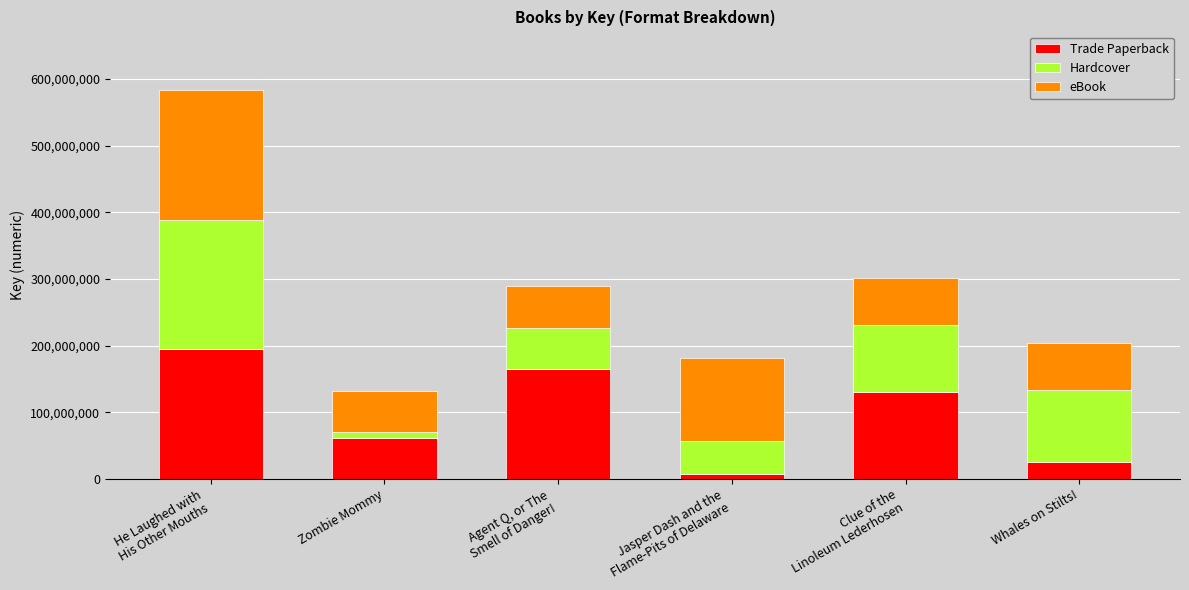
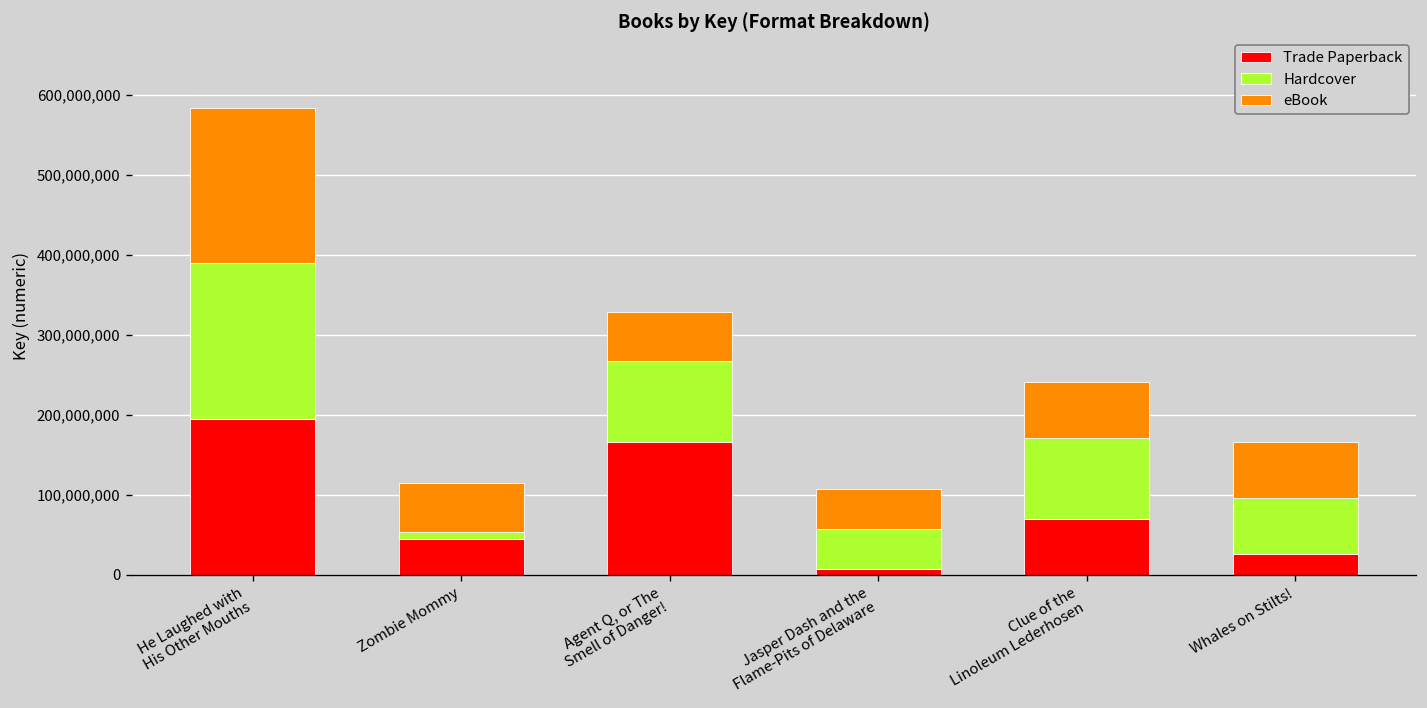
Trade Paperback, Zombie Mommy: 60,000,000 -> 40,000,000
Hardcover, Agent Q, or The Smell of Danger!: 60,000,000 -> 100,000,000
eBook, Jasper Dash and the Flame-Pits of Delaware: 120,000,000 -> 50,000,000
Trade Paperback, Clue of the Linoleum Lederhosen: 130,000,000 -> 70,000,000
Hardcover, Whales on Stilts!: 110,000,000 -> 70,000,000
